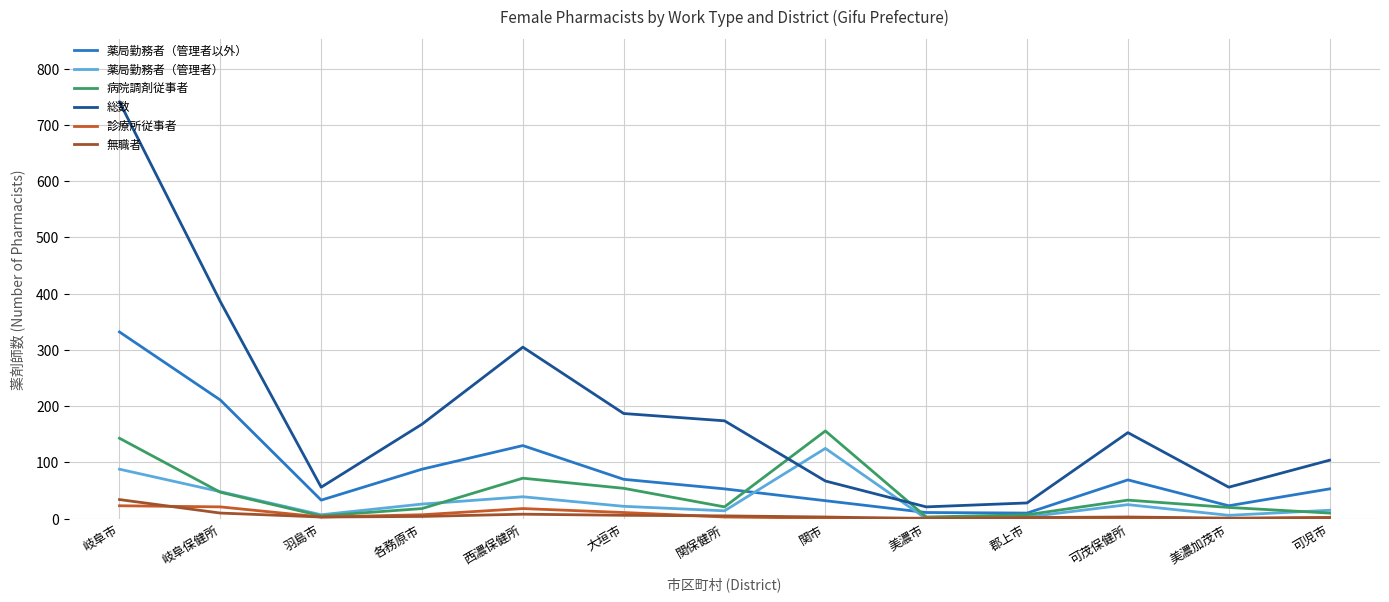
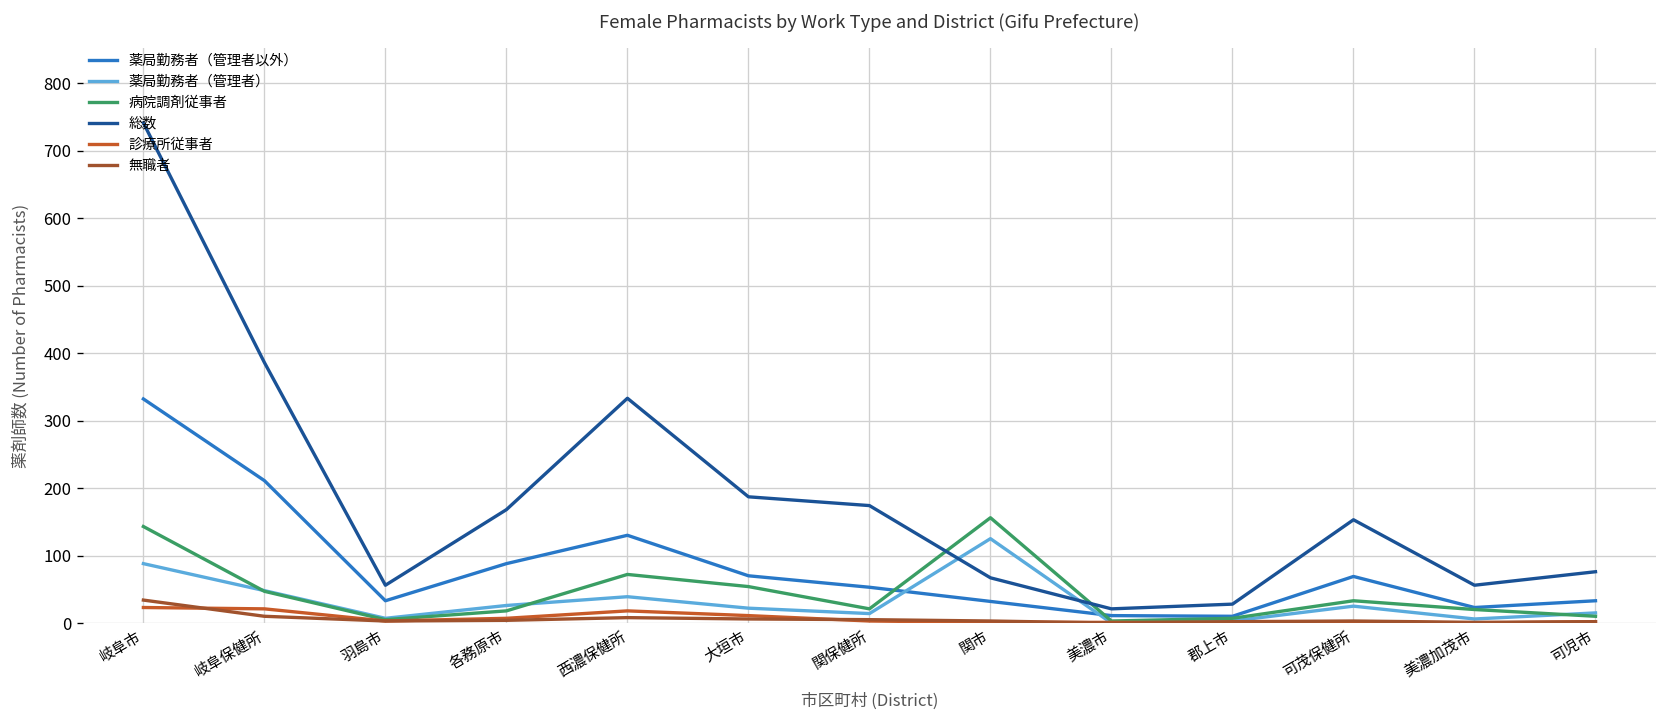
総数, 西濃保健所: 310 -> 330
薬局勤務者（管理者以外）, 可児市: 50 -> 30
総数, 可児市: 100 -> 80
